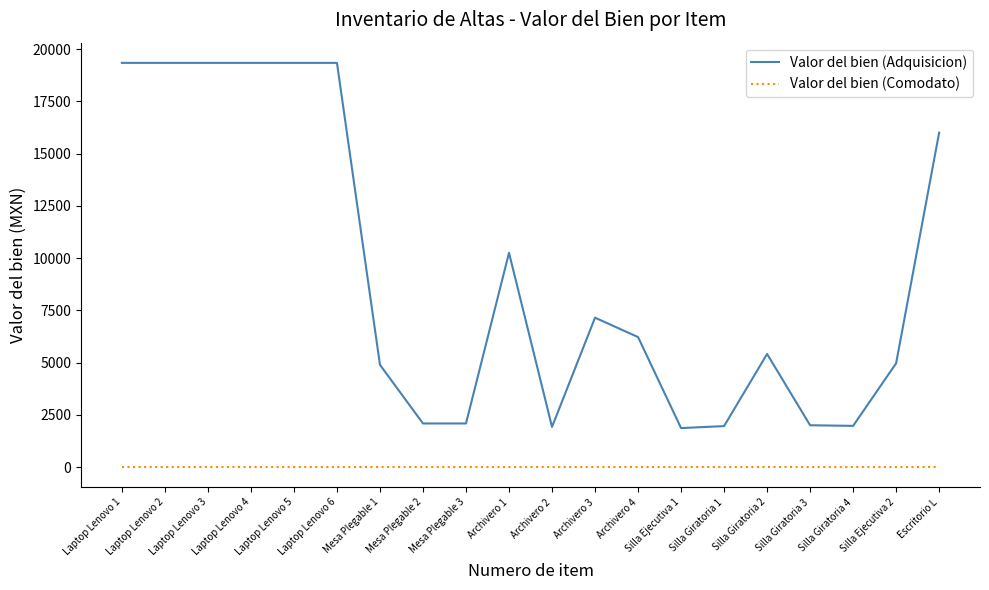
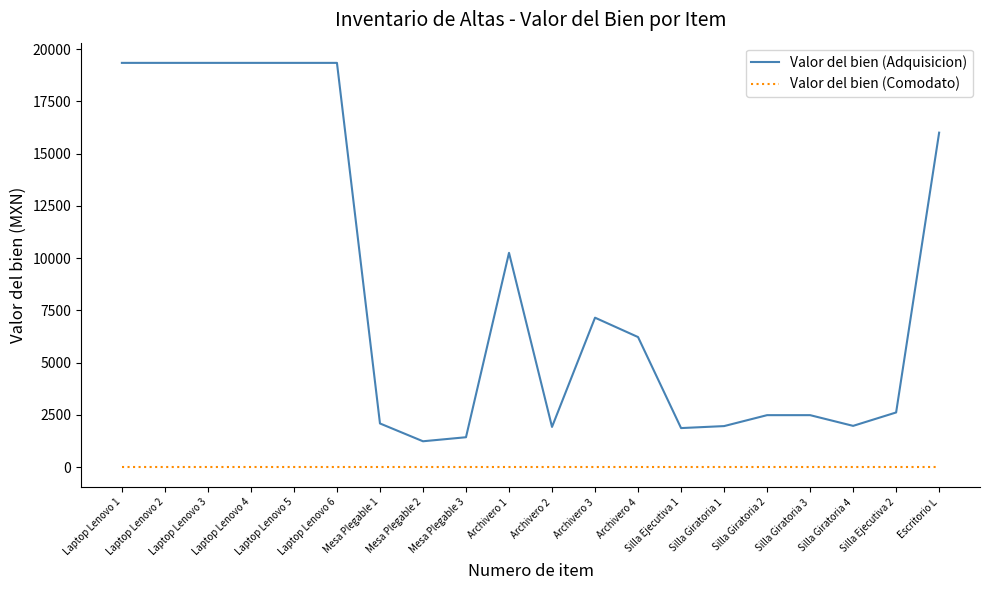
Valor del bien (Adquisicion), Mesa Plegable 1: 4900 -> 2100
Valor del bien (Adquisicion), Mesa Plegable 2: 2100 -> 1200
Valor del bien (Adquisicion), Mesa Plegable 3: 2100 -> 1400
Valor del bien (Adquisicion), Silla Giratoria 2: 5400 -> 2500
Valor del bien (Adquisicion), Silla Giratoria 3: 2000 -> 2500
Valor del bien (Adquisicion), Silla Ejecutiva 2: 5000 -> 2600
